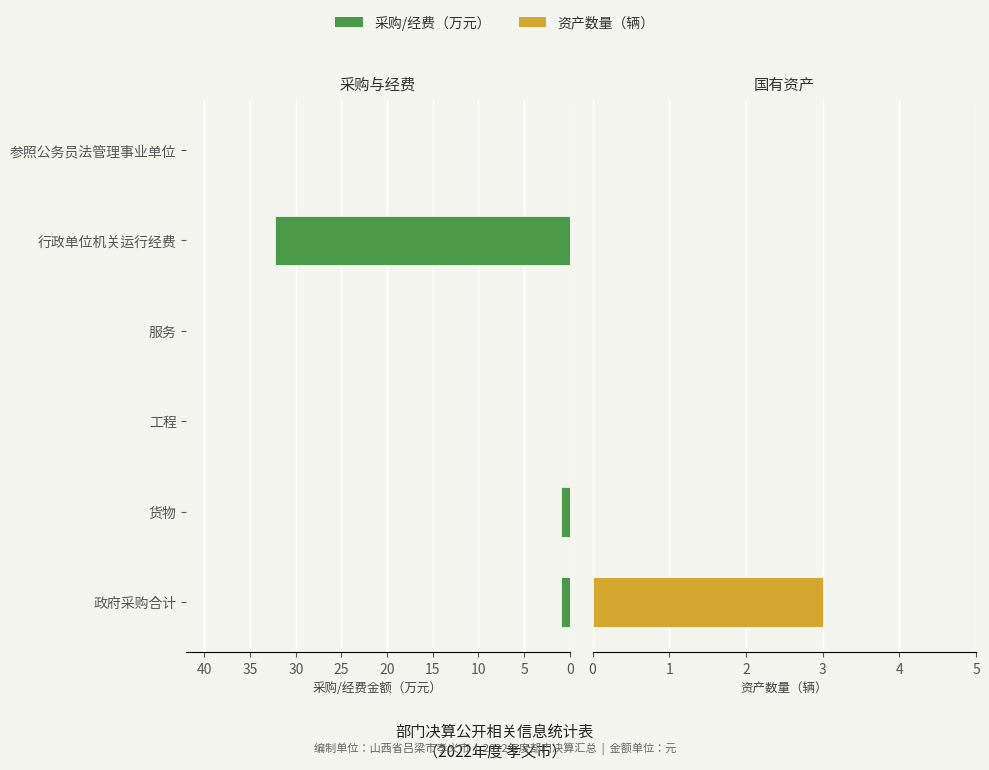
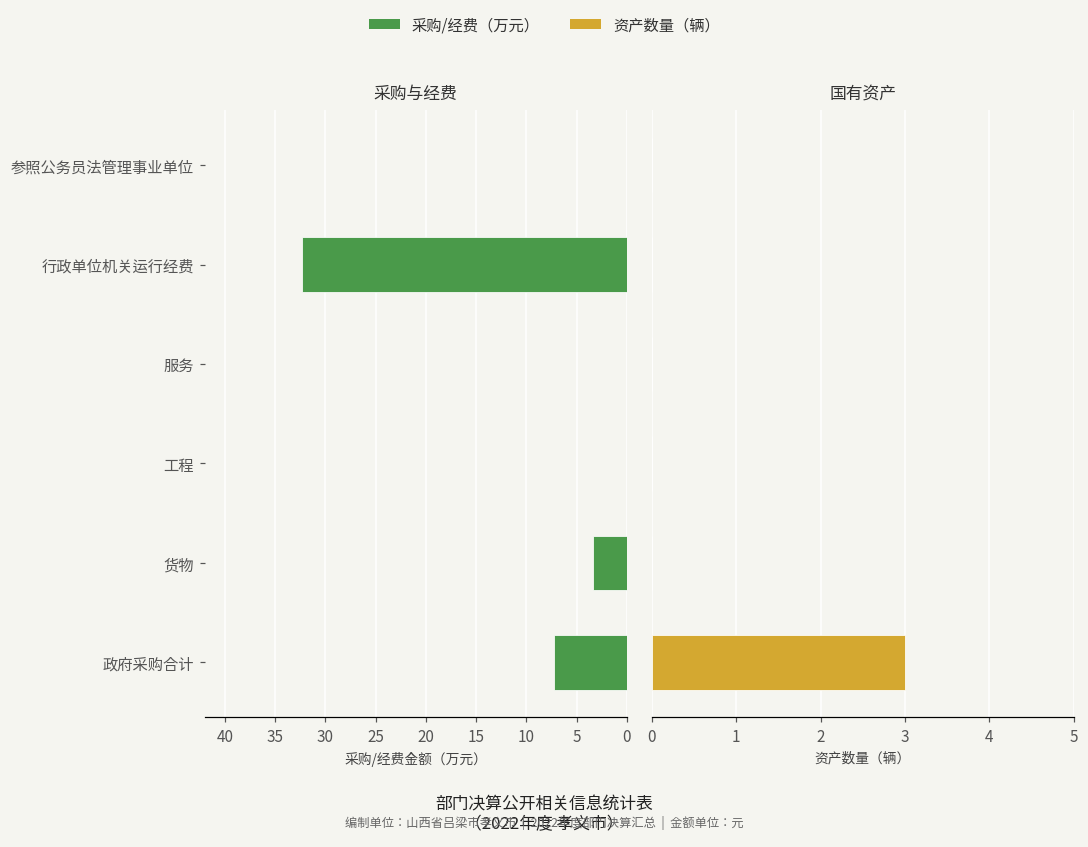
采购与经费, 货物: 1 -> 3
采购与经费, 政府采购合计: 1 -> 7
